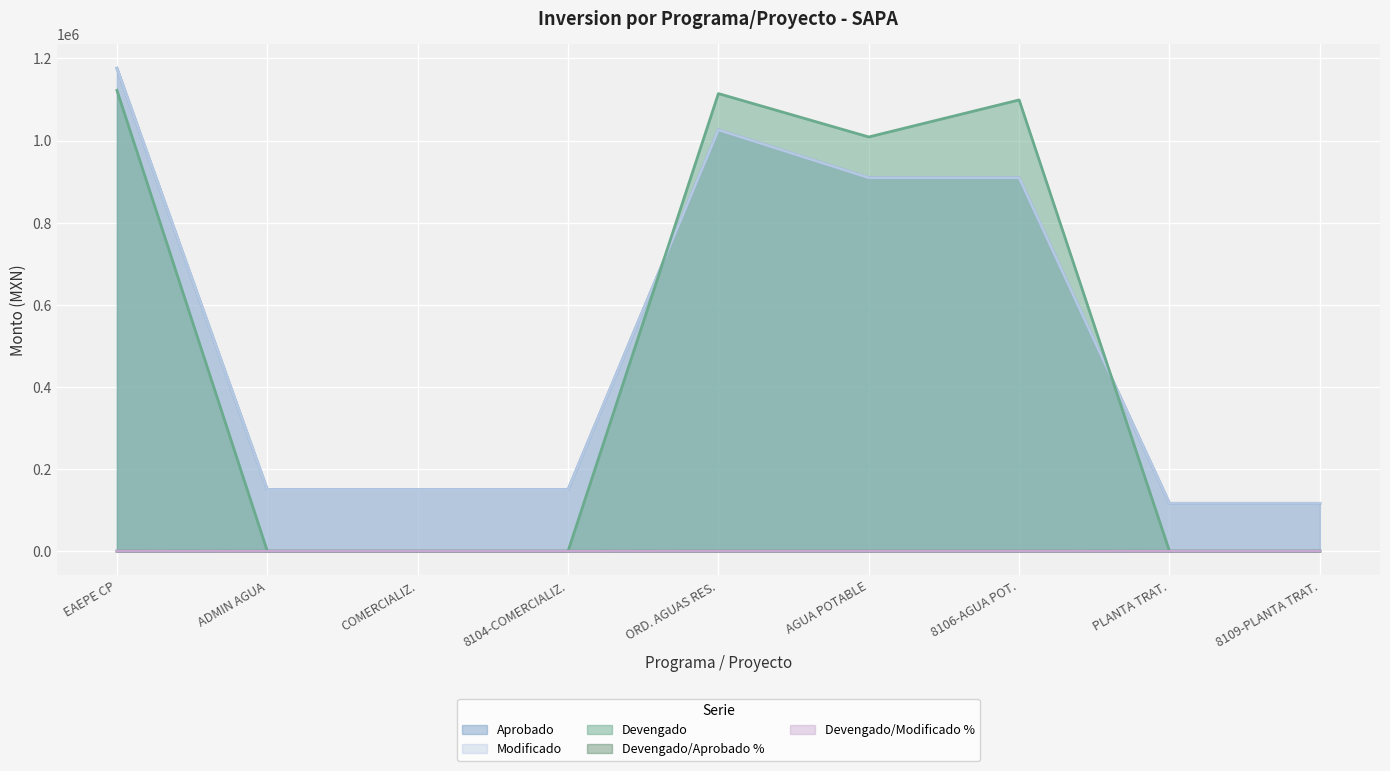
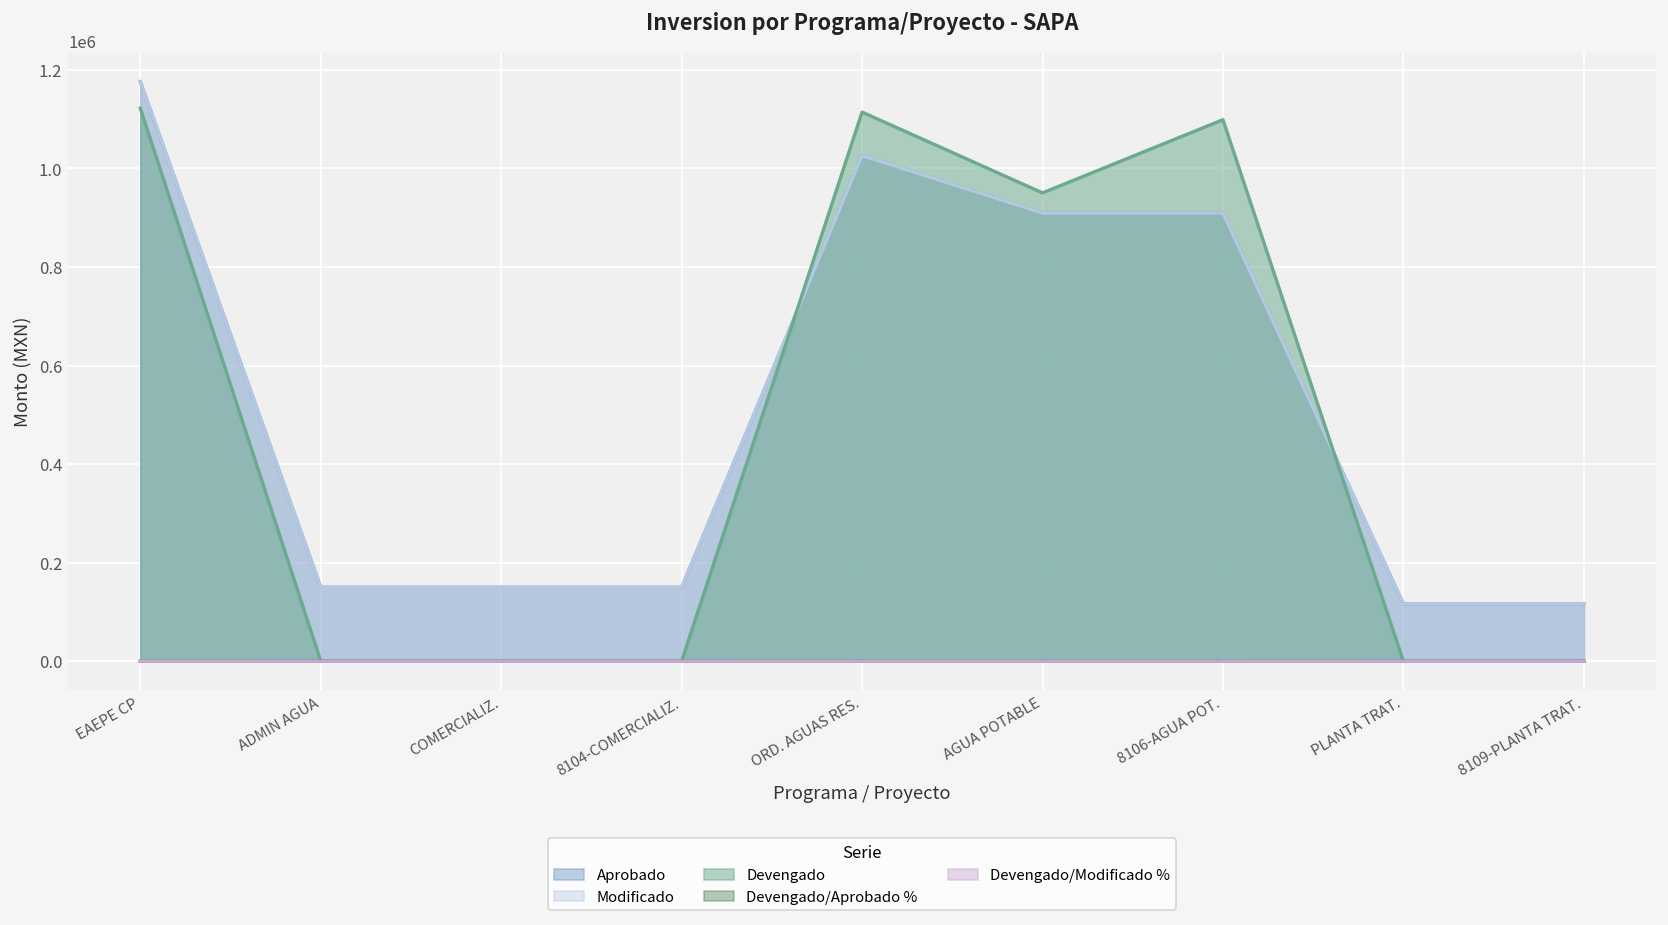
Devengado, AGUA POTABLE: 1010000 -> 950000
